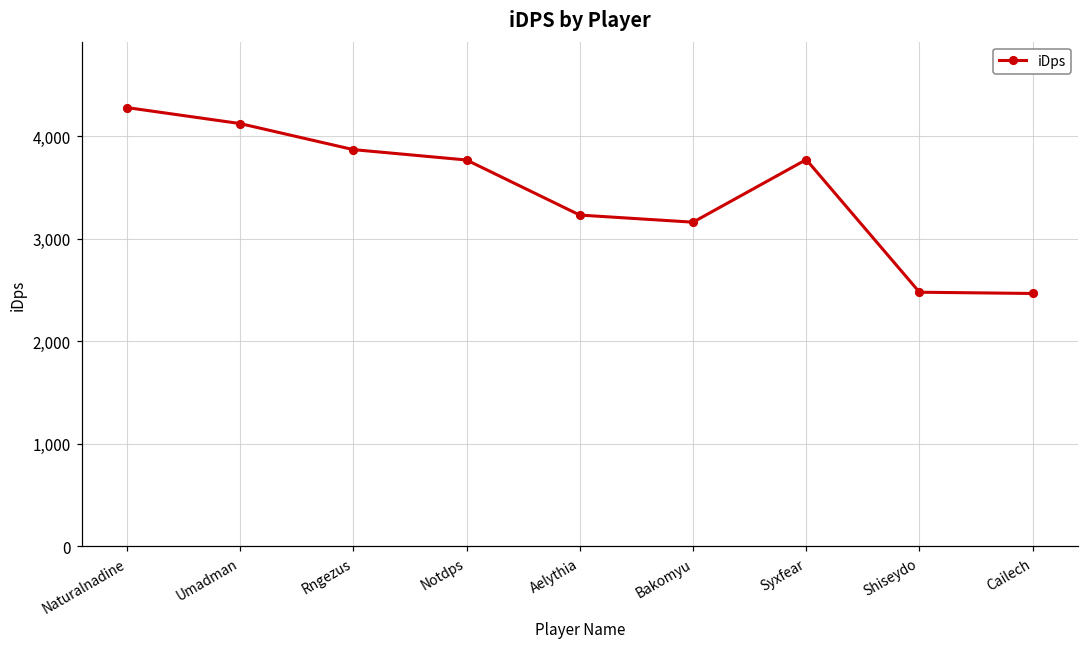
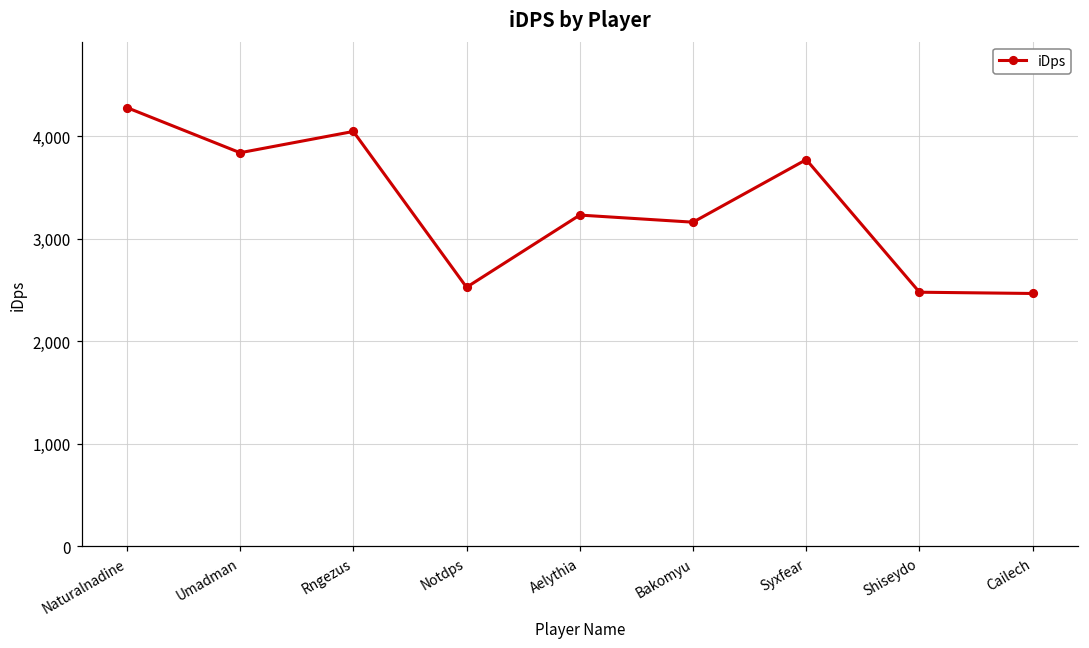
Umadman: 4,100 -> 3,800
Rngezus: 3,900 -> 4,000
Notdps: 3,800 -> 2,500
